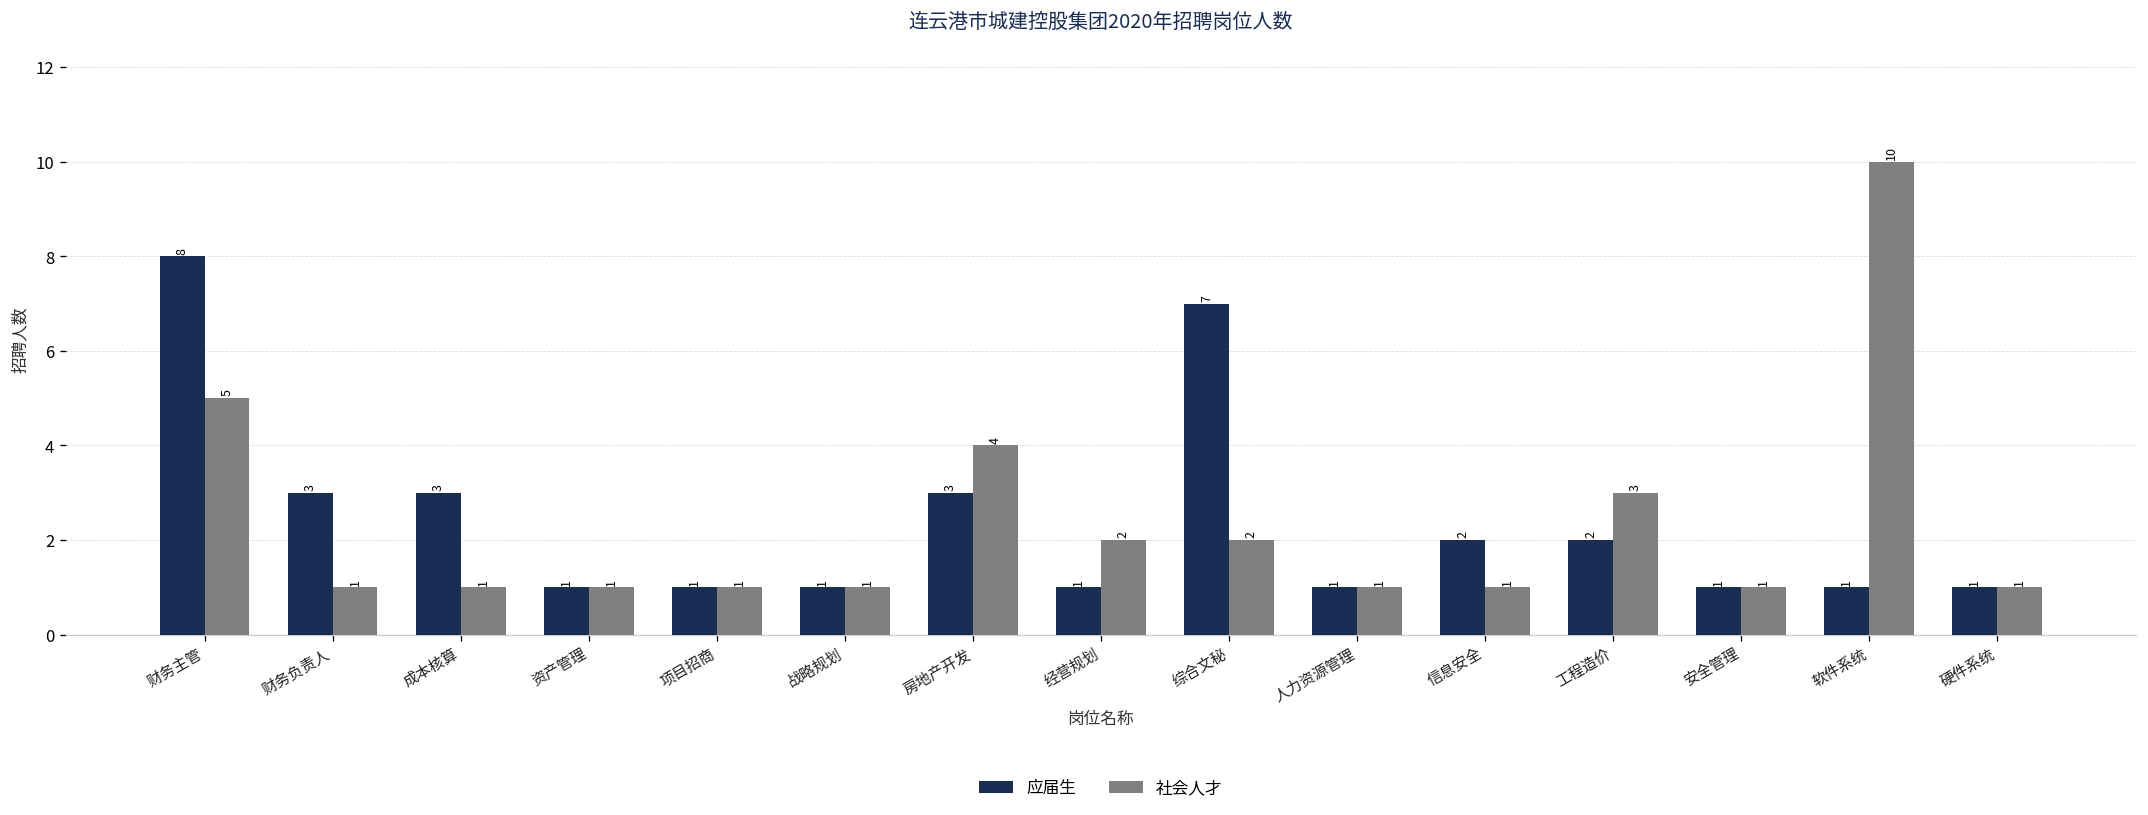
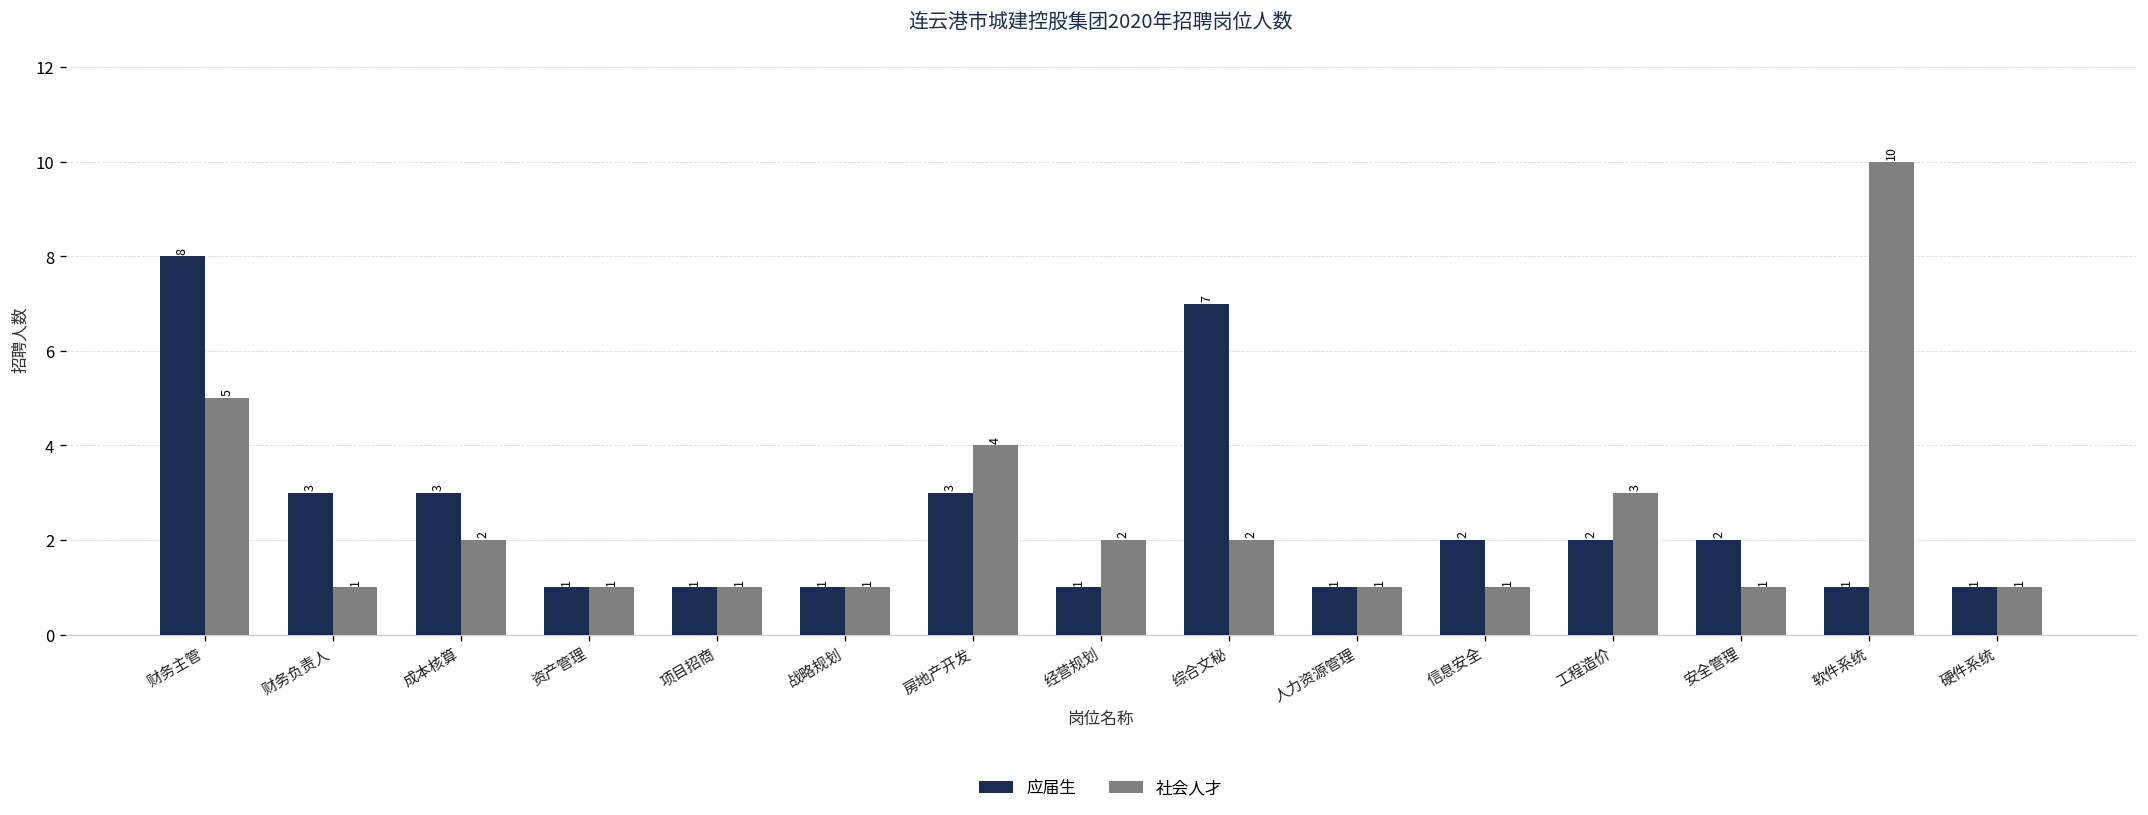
社会人才, 成本核算: 1 -> 2
应届生, 安全管理: 1 -> 2
